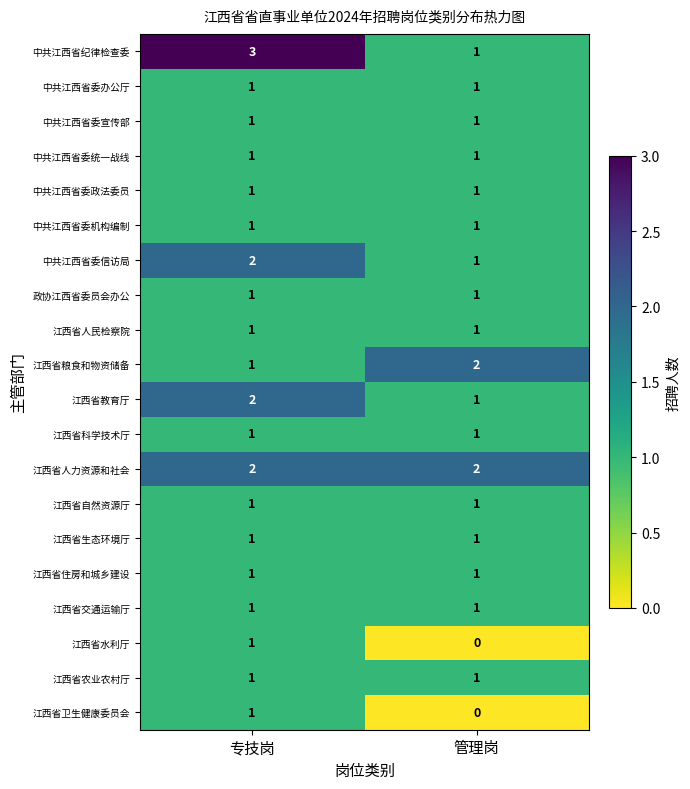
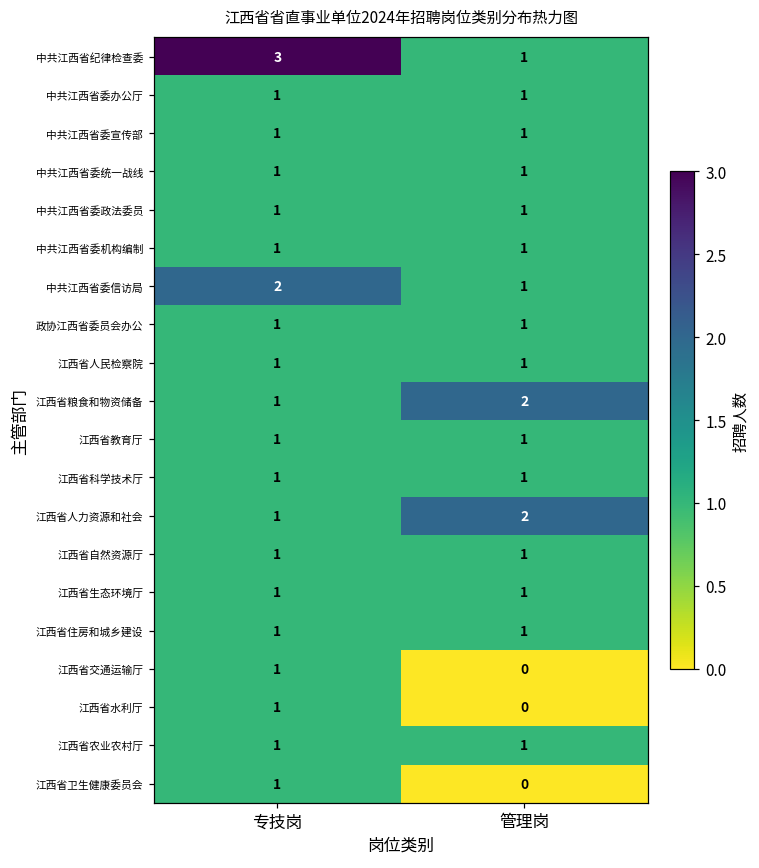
江西省教育厅, 专技岗: 2 -> 1
江西省人力资源和社会, 专技岗: 2 -> 1
江西省交通运输厅, 管理岗: 1 -> 0
